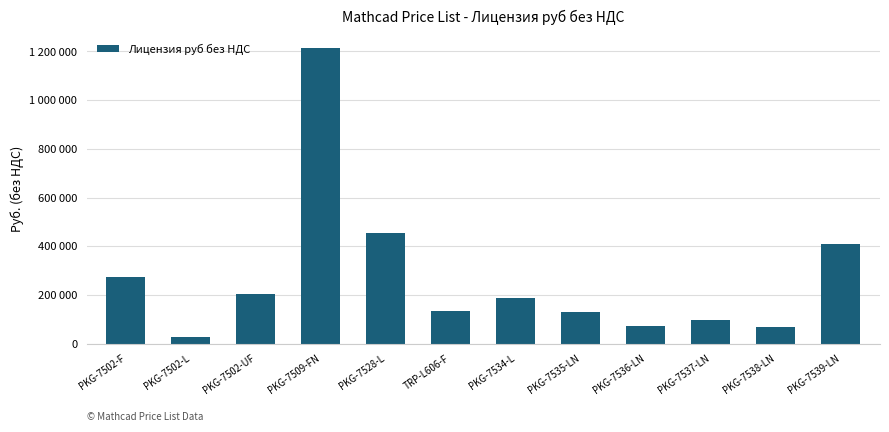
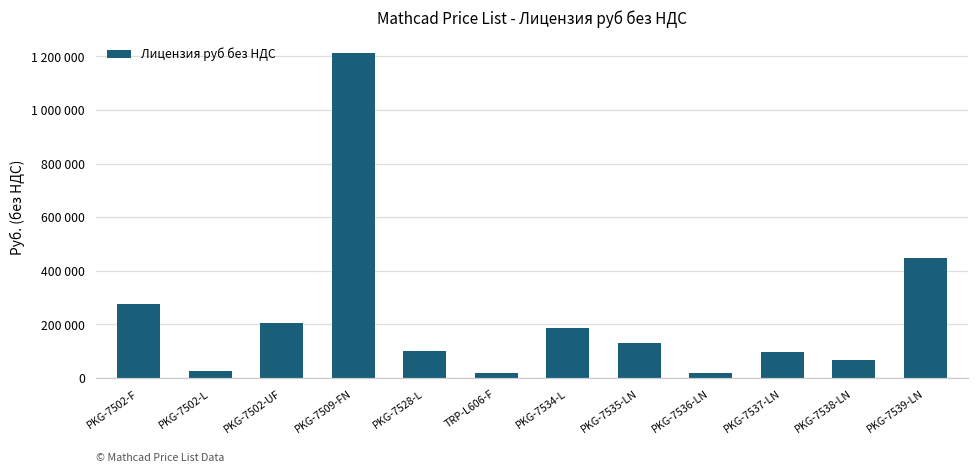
PKG-7528-L: 450000 -> 100000
TRP-L606-F: 130000 -> 20000
PKG-7536-LN: 70000 -> 20000
PKG-7539-LN: 410000 -> 450000
